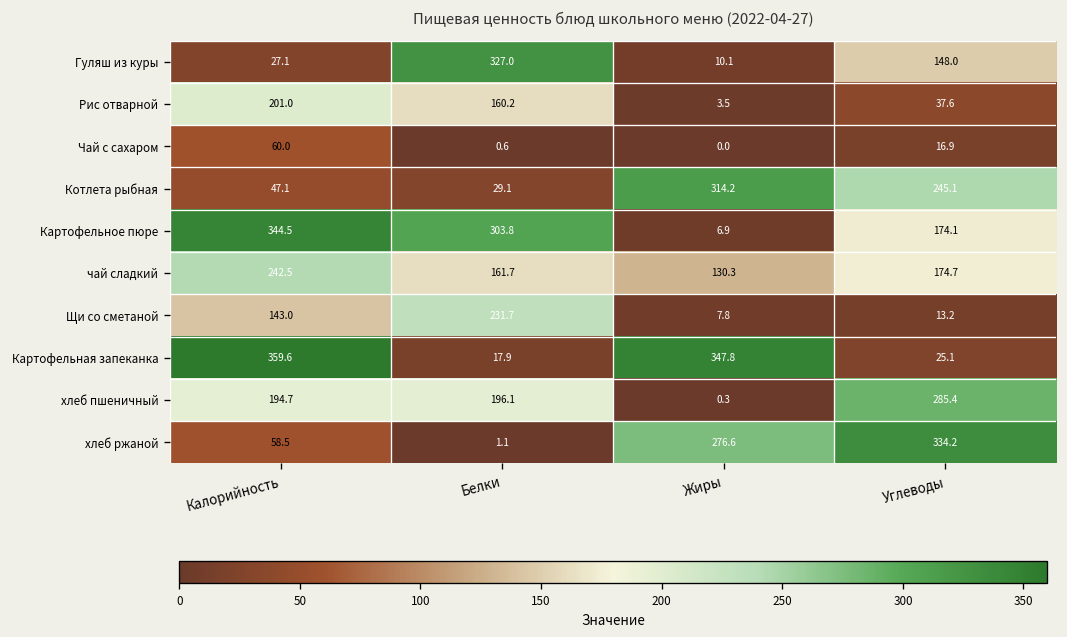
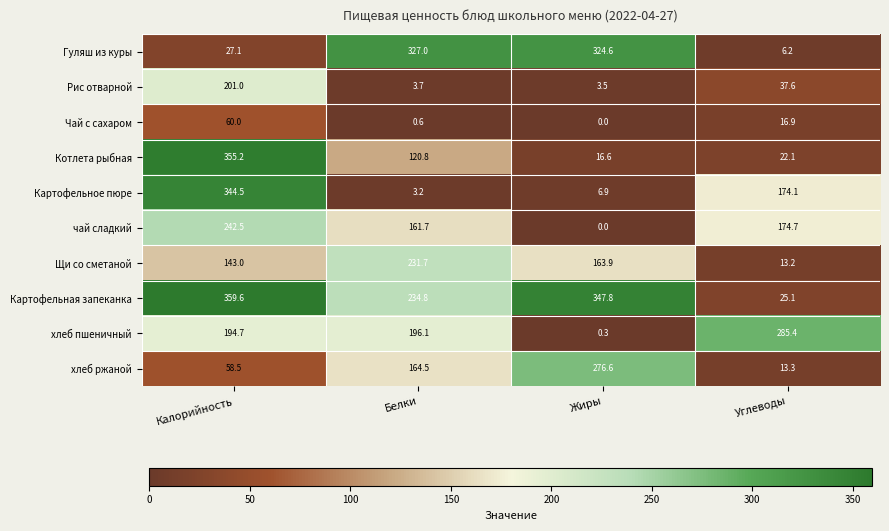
Гуляш из куры, Жиры: 10.1 -> 324.6
Гуляш из куры, Углеводы: 148.0 -> 6.2
Рис отварной, Белки: 160.2 -> 3.7
Котлета рыбная, Калорийность: 47.1 -> 355.2
Котлета рыбная, Белки: 29.1 -> 120.8
Котлета рыбная, Жиры: 314.2 -> 16.6
Котлета рыбная, Углеводы: 245.1 -> 22.1
Картофельное пюре, Белки: 303.8 -> 3.2
чай сладкий, Жиры: 130.3 -> 0.0
Щи со сметаной, Жиры: 7.8 -> 163.9
Картофельная запеканка, Белки: 17.9 -> 234.8
хлеб ржаной, Белки: 1.1 -> 164.5
хлеб ржаной, Углеводы: 334.2 -> 13.3
